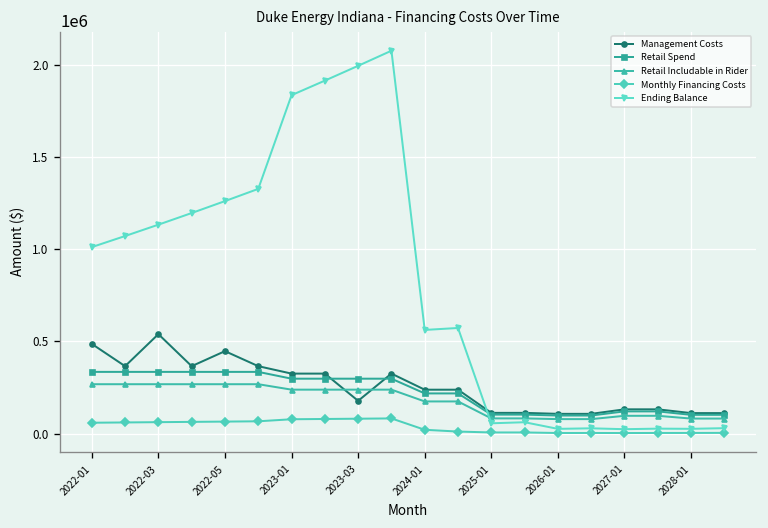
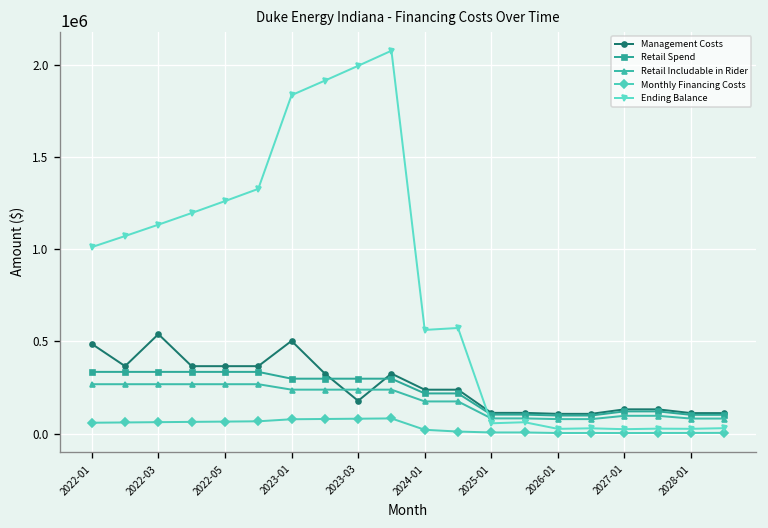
Management Costs, 2022-05: 450000 -> 370000
Management Costs, 2023-01: 330000 -> 500000
